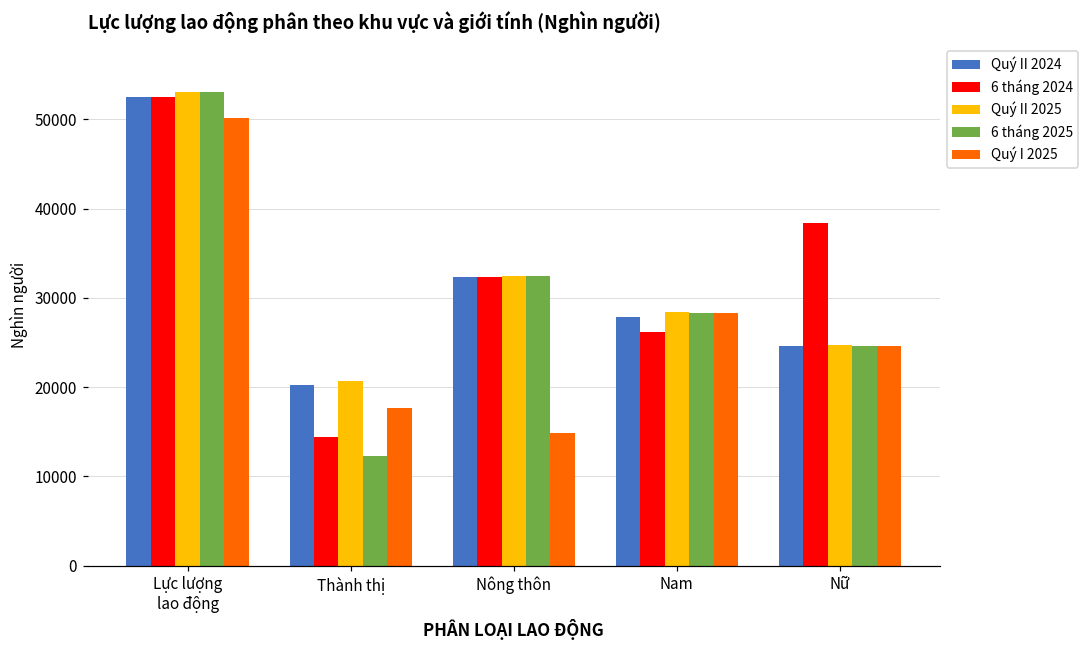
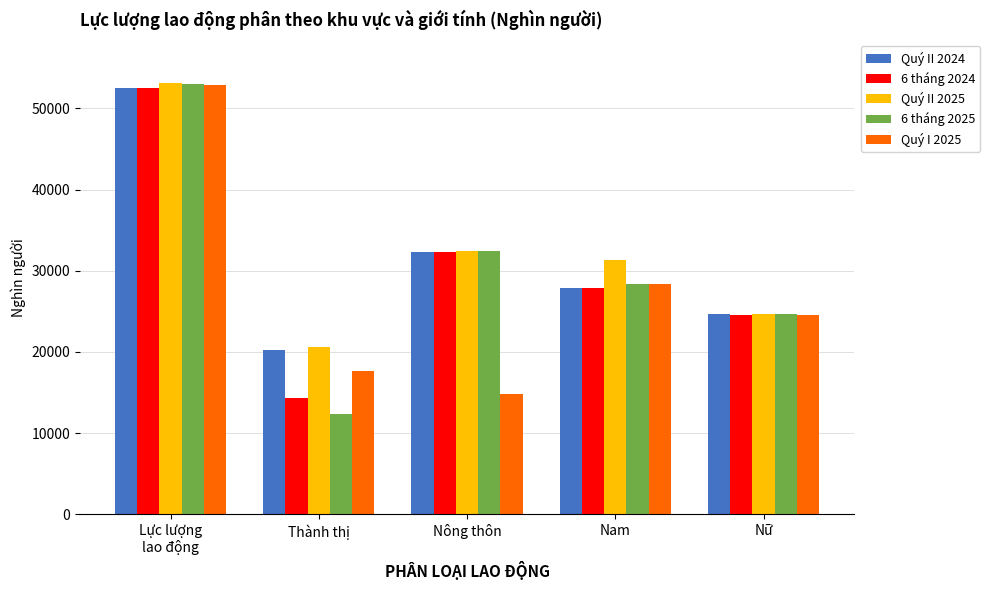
Quý I 2025, Lực lượng lao động: 50000 -> 53000
6 tháng 2024, Nam: 26000 -> 28000
Quý II 2025, Nam: 28000 -> 31000
6 tháng 2024, Nữ: 38000 -> 25000
